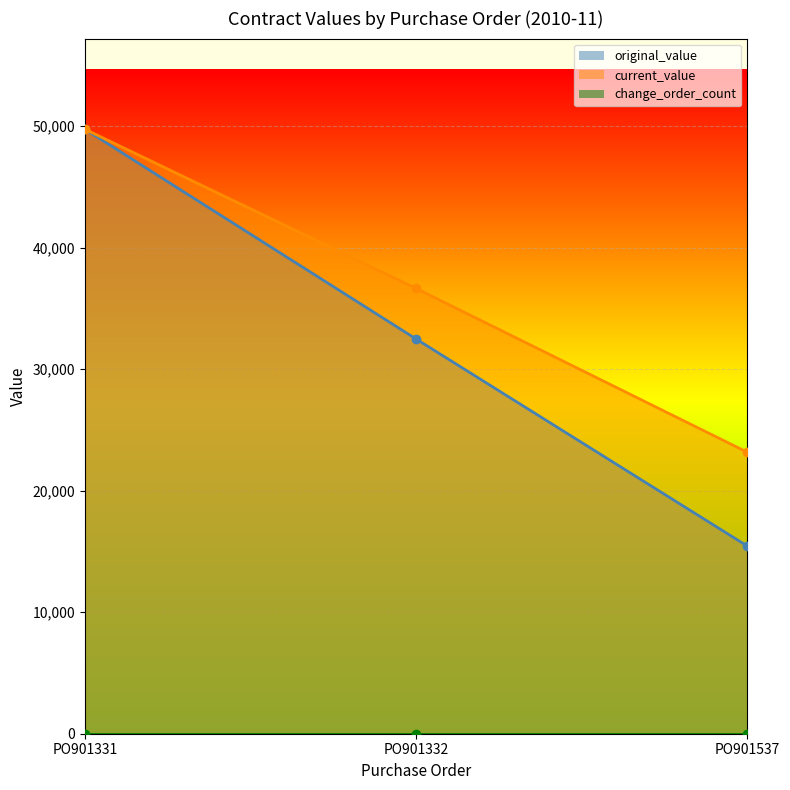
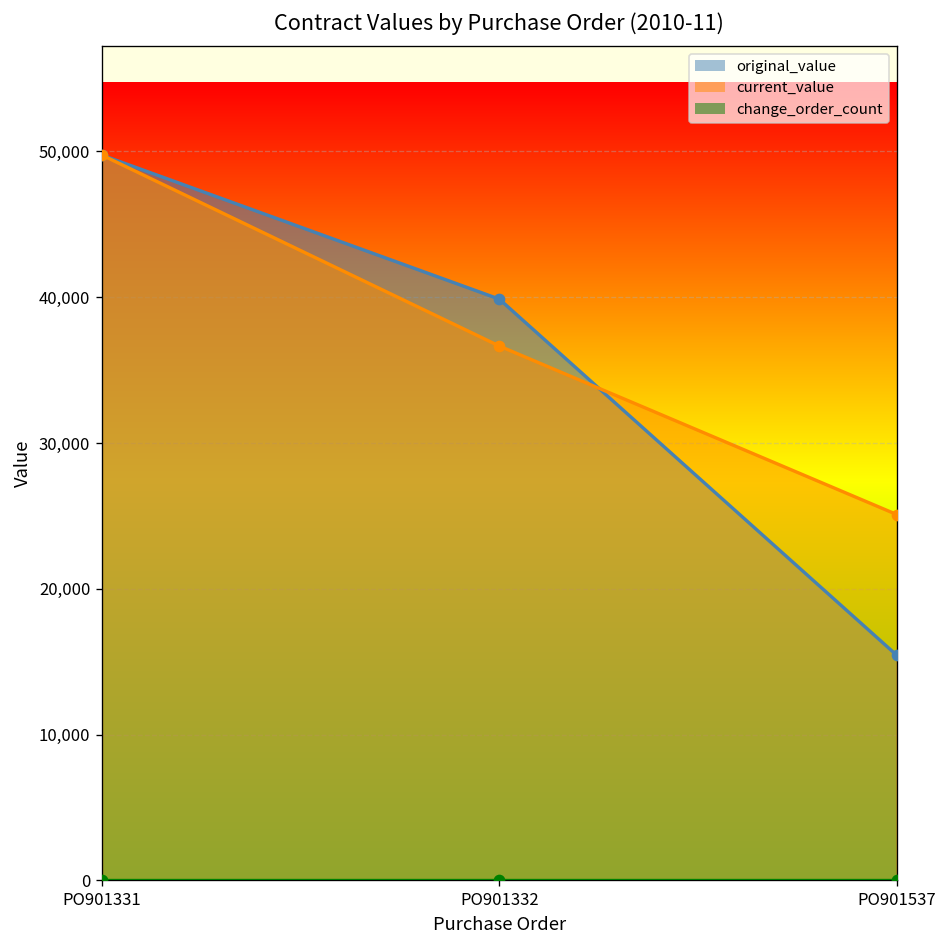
original_value, PO901332: 32,500 -> 39,900
current_value, PO901537: 23,200 -> 25,100
